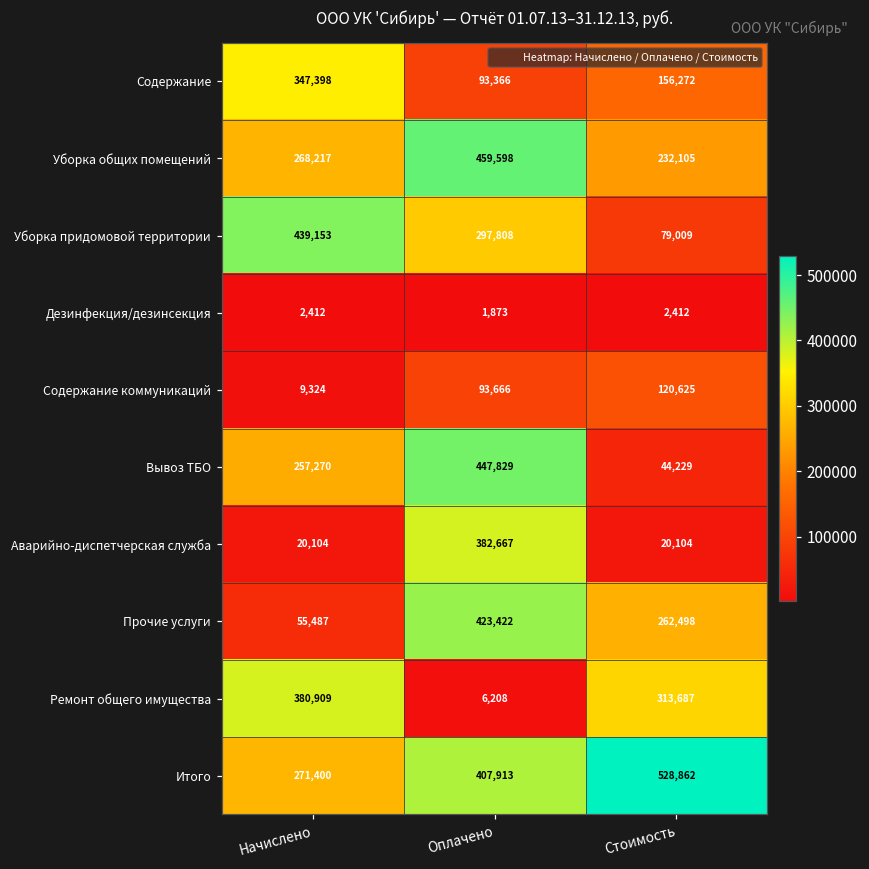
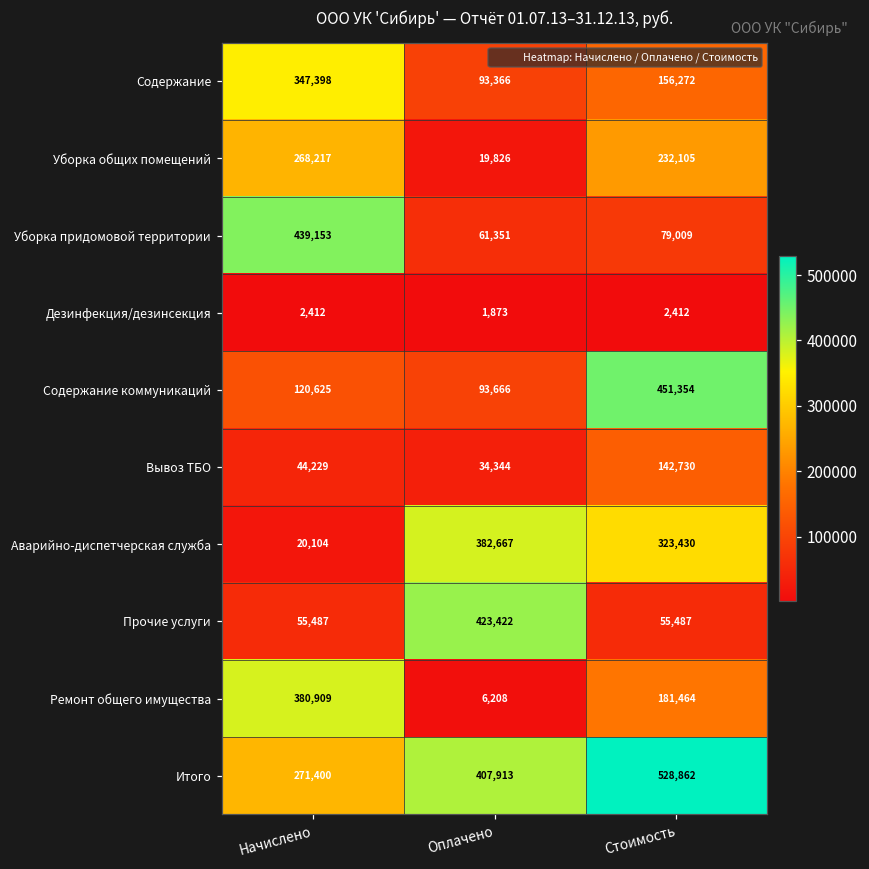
Уборка общих помещений, Оплачено: 459,598 -> 19,826
Уборка придомовой территории, Оплачено: 297,808 -> 61,351
Содержание коммуникаций, Начислено: 9,324 -> 120,625
Содержание коммуникаций, Стоимость: 120,625 -> 451,354
Вывоз ТБО, Начислено: 257,270 -> 44,229
Вывоз ТБО, Оплачено: 447,829 -> 34,344
Вывоз ТБО, Стоимость: 44,229 -> 142,730
Аварийно-диспетчерская служба, Стоимость: 20,104 -> 323,430
Прочие услуги, Стоимость: 262,498 -> 55,487
Ремонт общего имущества, Стоимость: 313,687 -> 181,464
